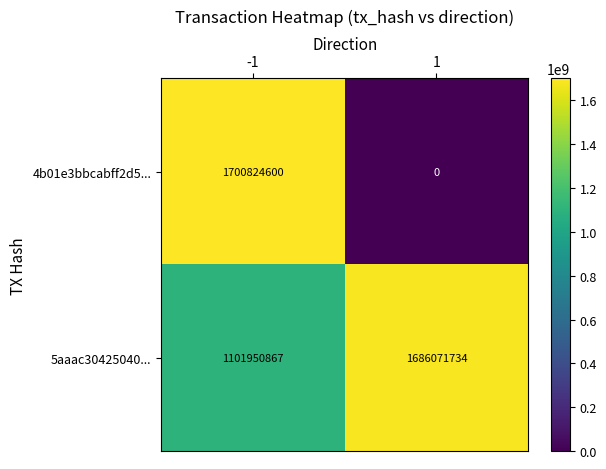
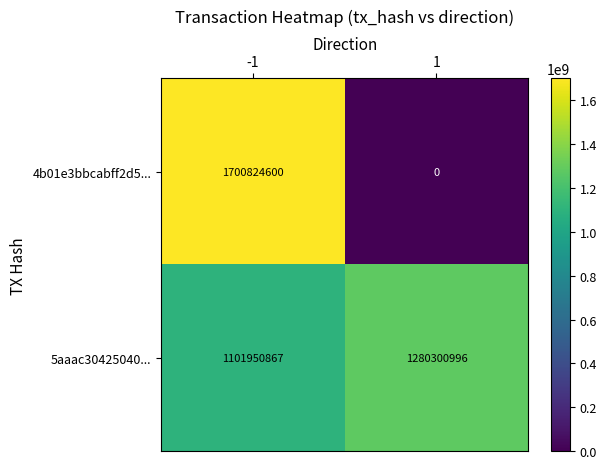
5aaac30425040..., 1: 1686071734 -> 1280300996
